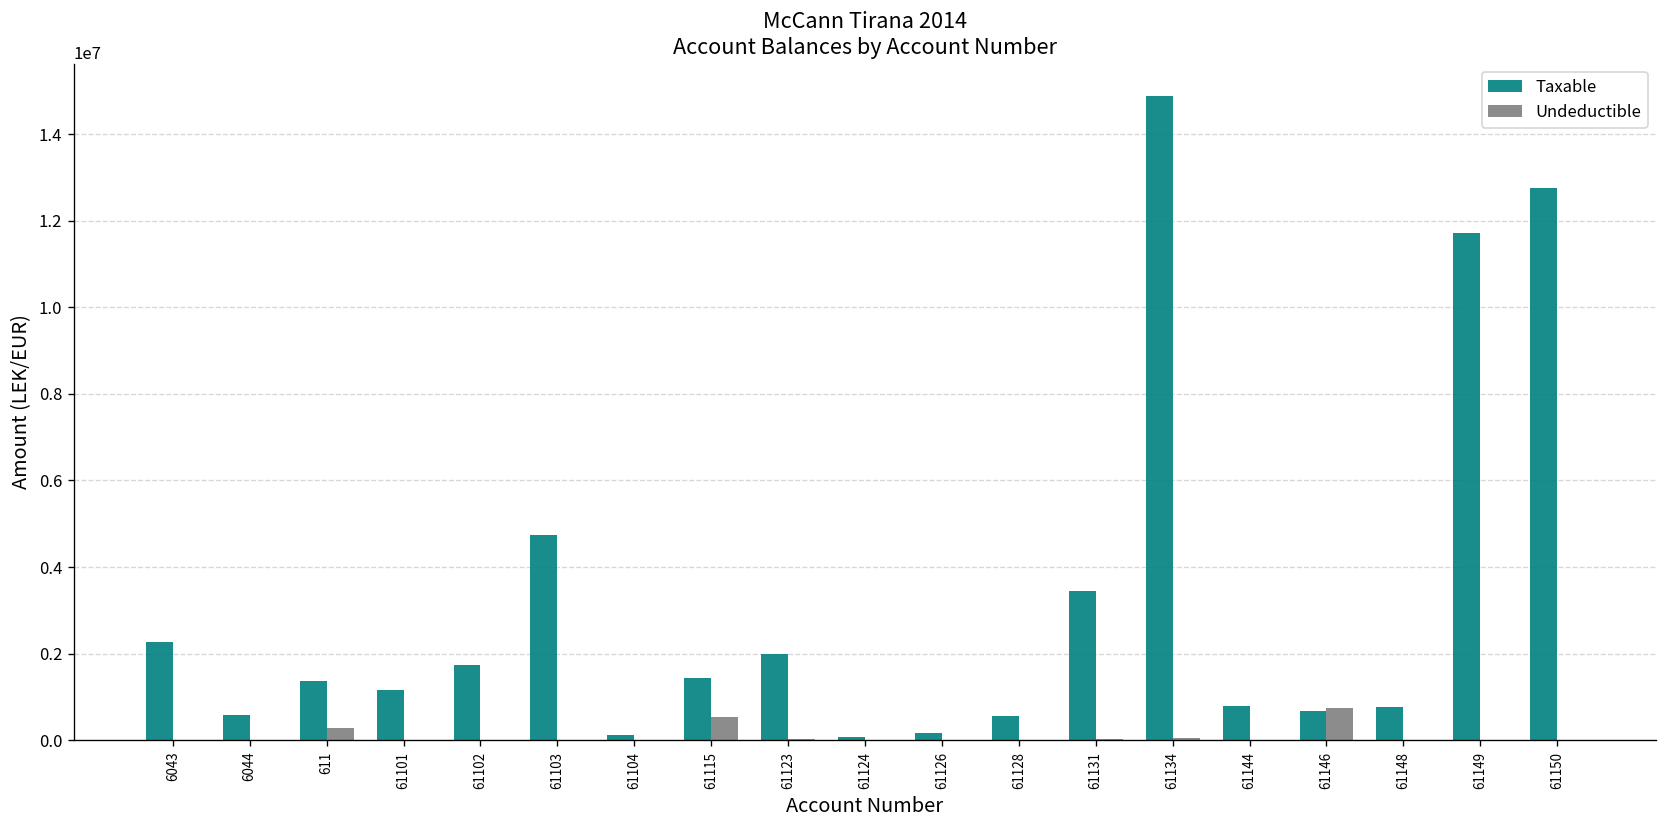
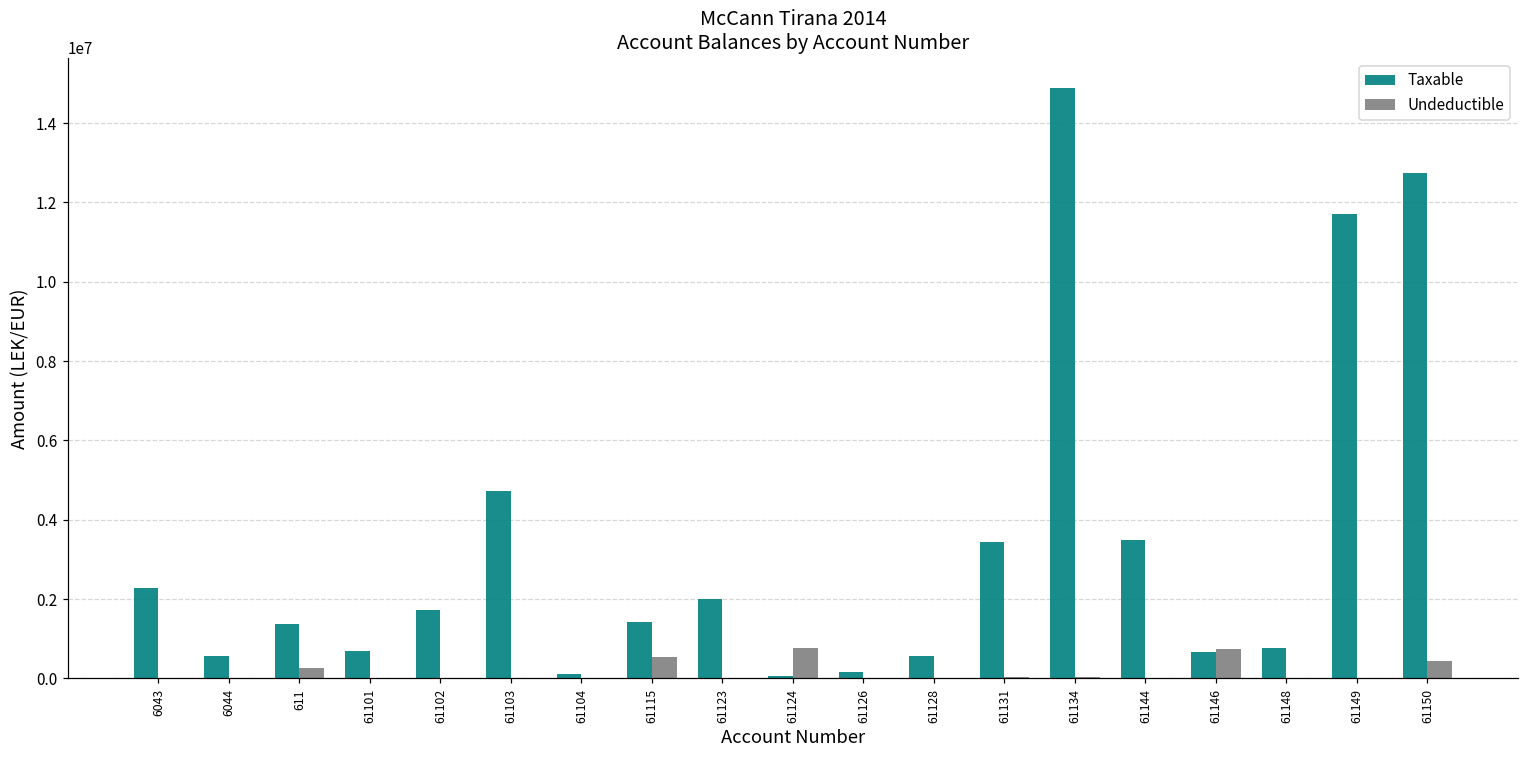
Taxable, 61101: 1100000 -> 700000
Undeductible, 61124: 0 -> 800000
Taxable, 61144: 800000 -> 3500000
Undeductible, 61150: 0 -> 400000
